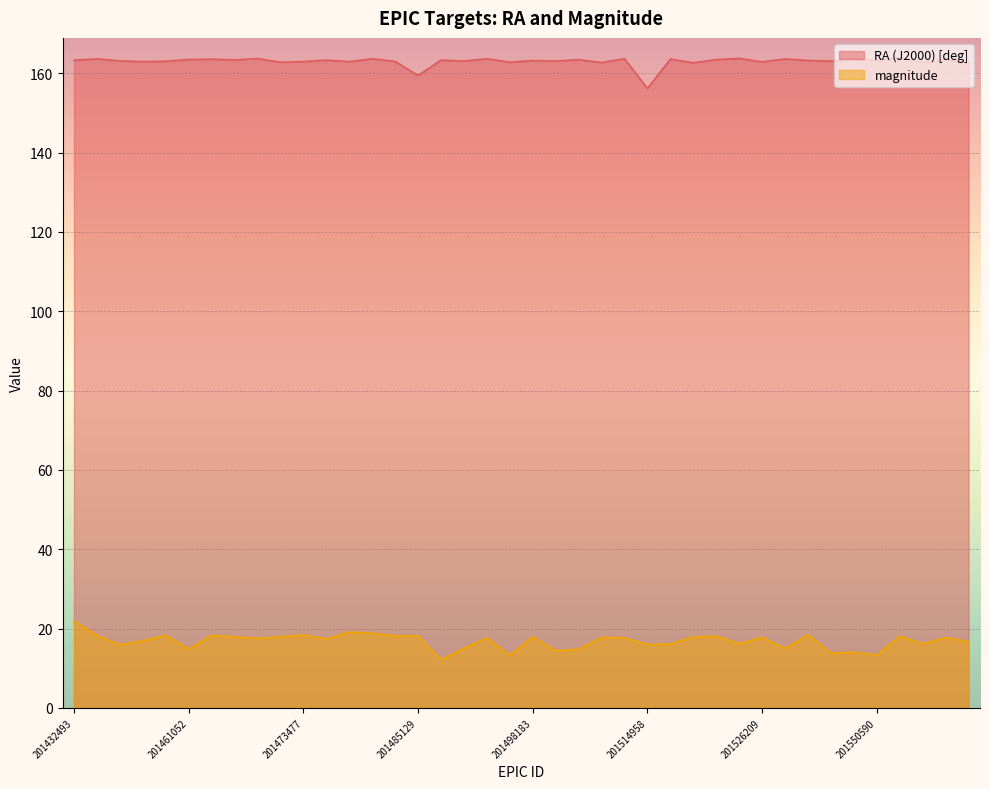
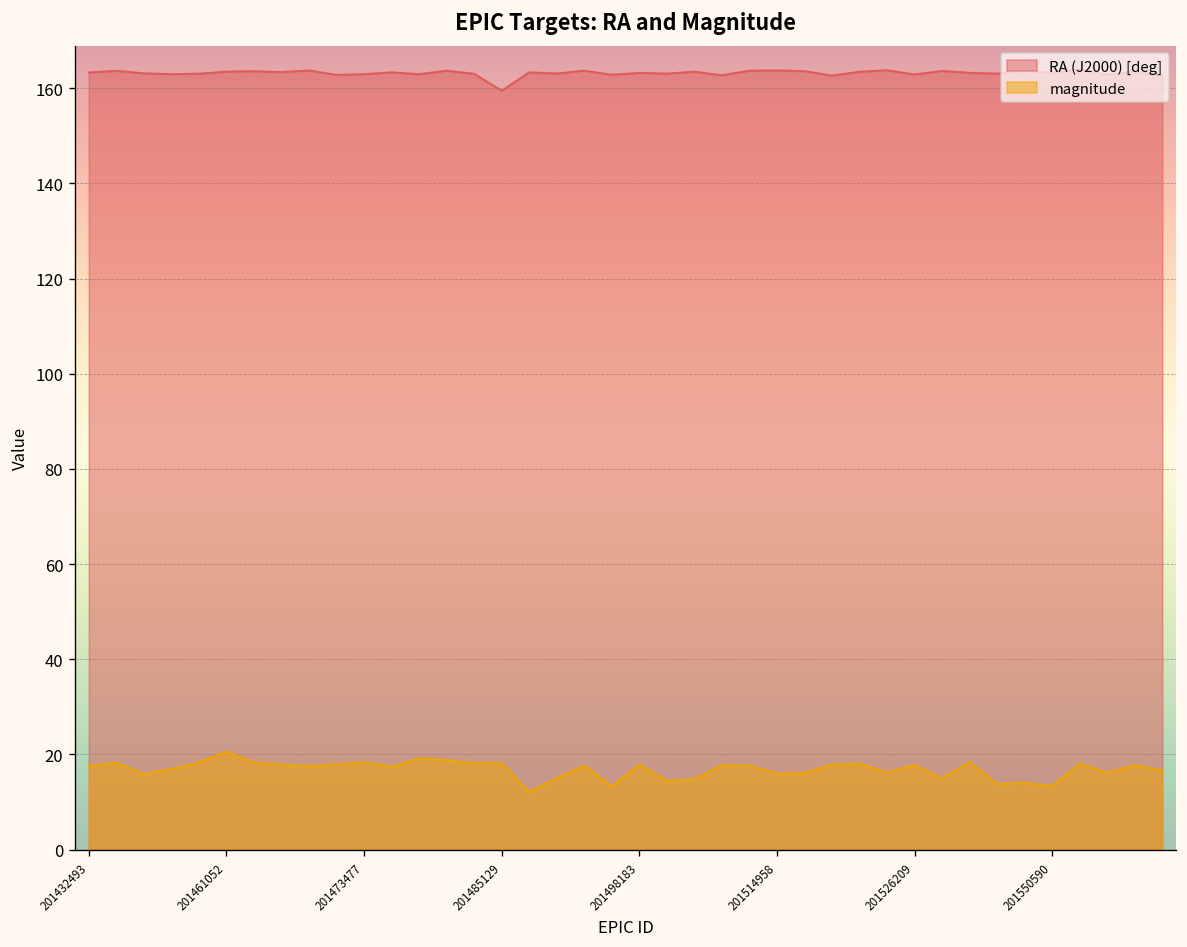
magnitude, 201432493: 22 -> 18
magnitude, 201461052: 15 -> 21
RA (J2000) [deg], 201514958: 156 -> 164
